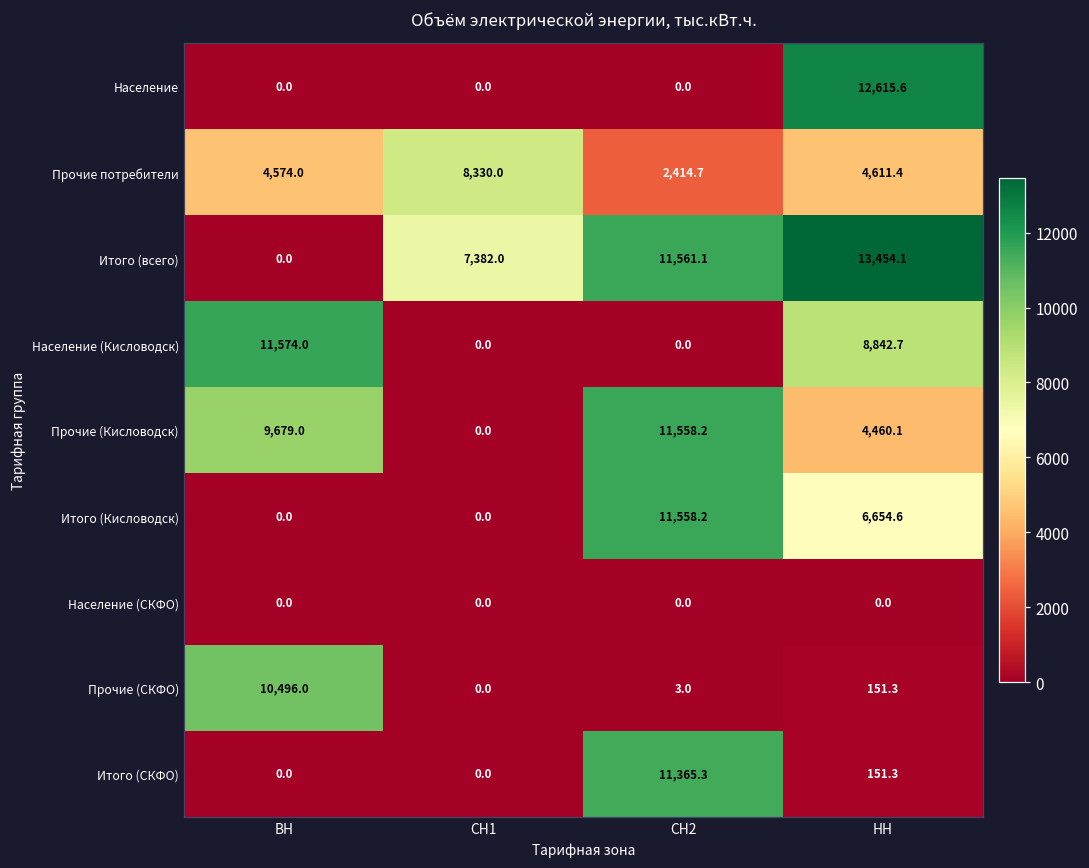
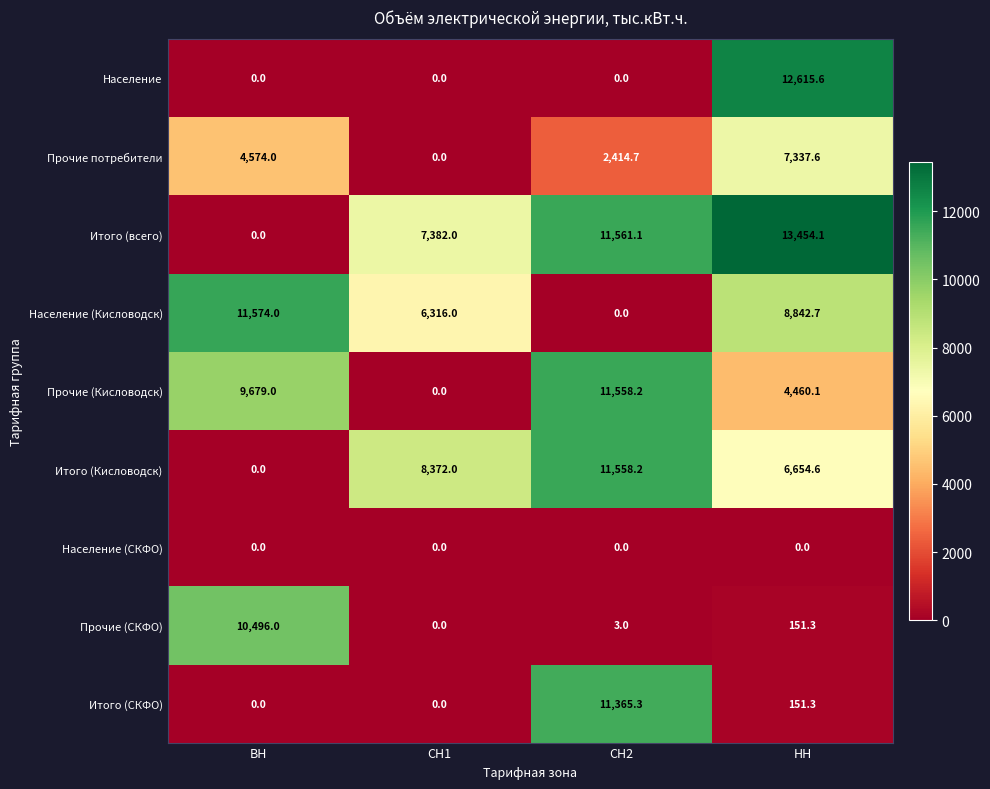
Прочие потребители, СН1: 8,330.0 -> 0.0
Прочие потребители, НН: 4,611.4 -> 7,337.6
Население (Кисловодск), СН1: 0.0 -> 6,316.0
Итого (Кисловодск), СН1: 0.0 -> 8,372.0
